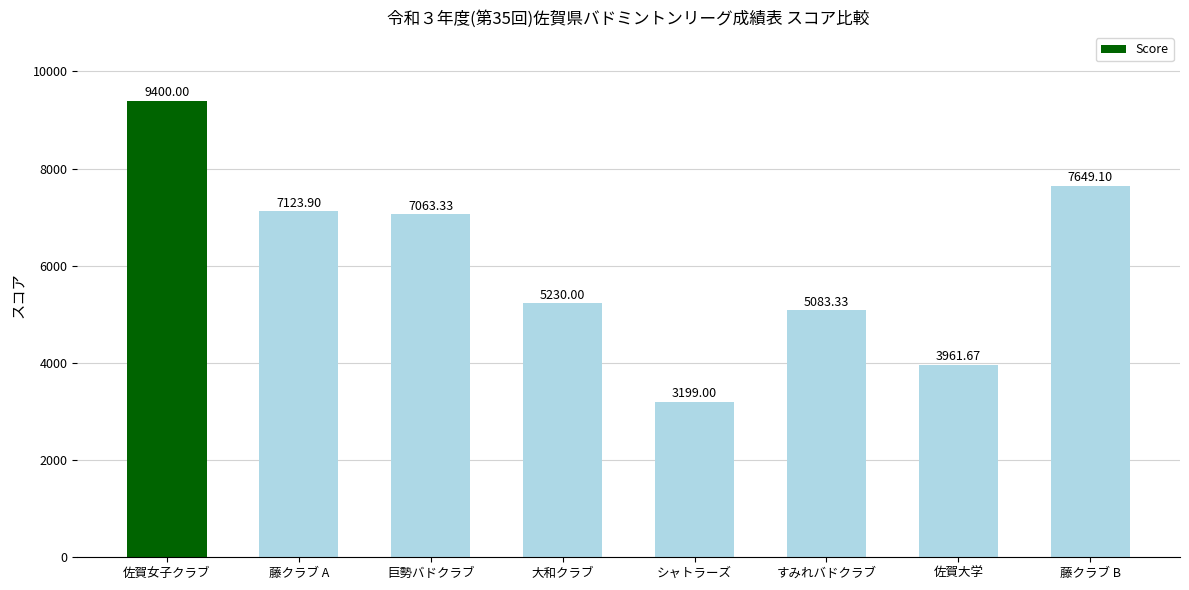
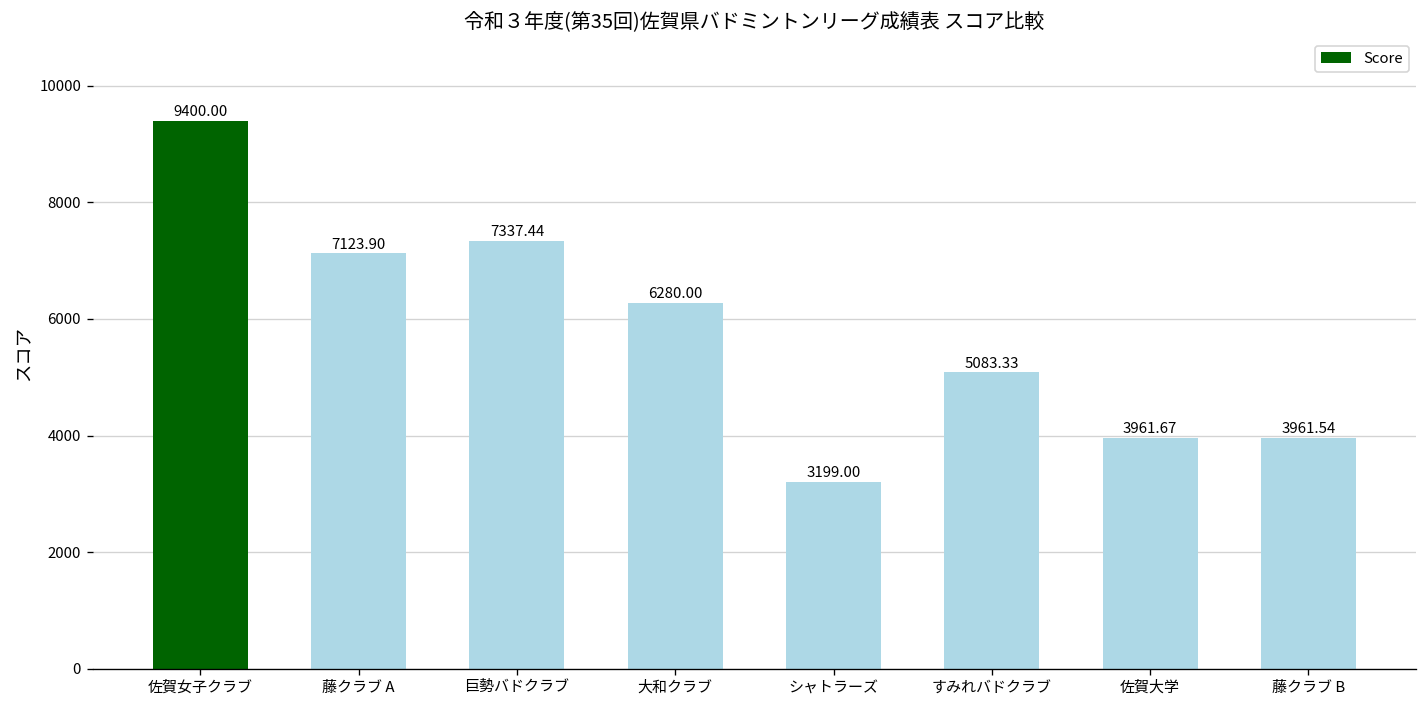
巨勢バドクラブ: 7063.33 -> 7337.44
大和クラブ: 5230.00 -> 6280.00
藤クラブ B: 7649.10 -> 3961.54
